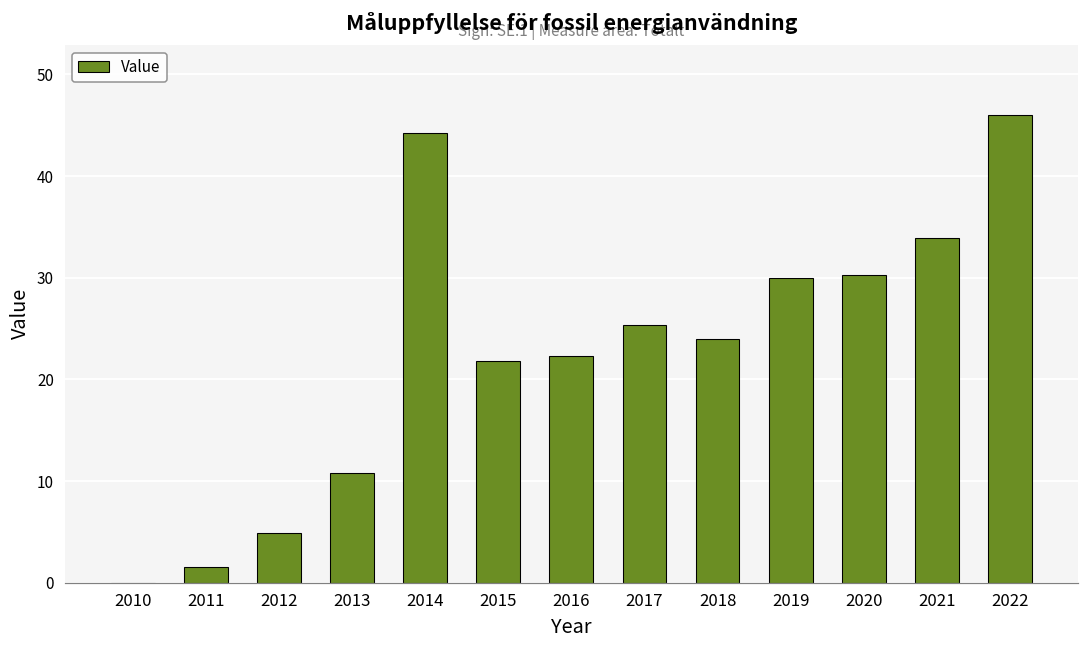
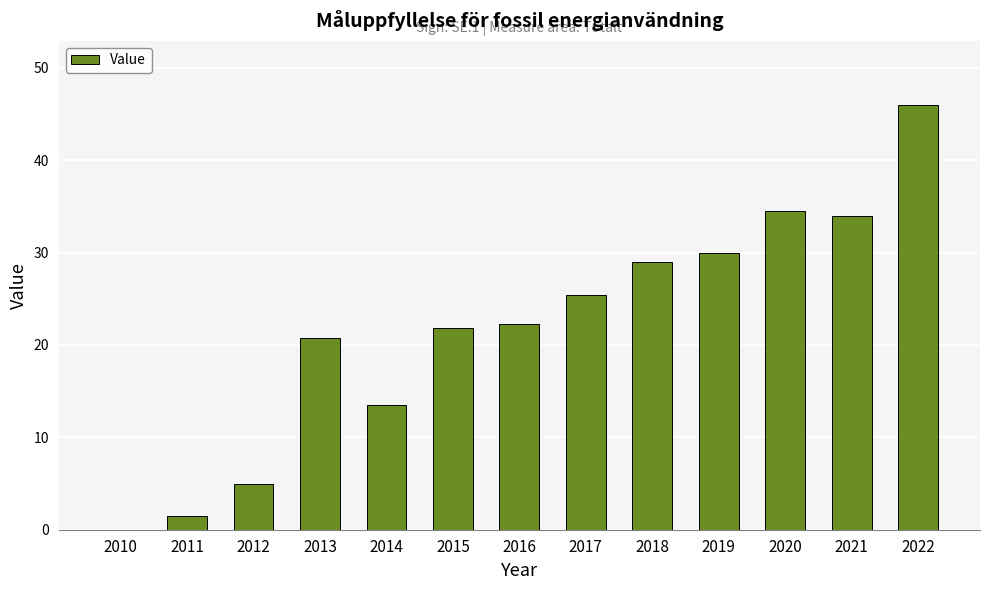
2013: 11 -> 21
2014: 44 -> 14
2018: 24 -> 29
2020: 30 -> 35
